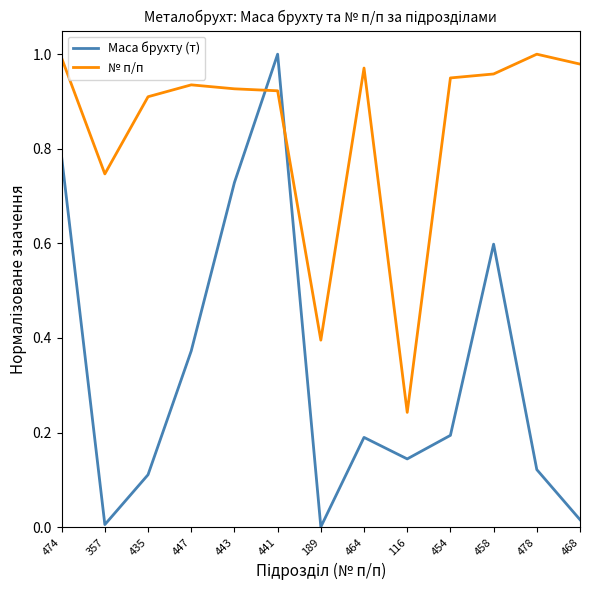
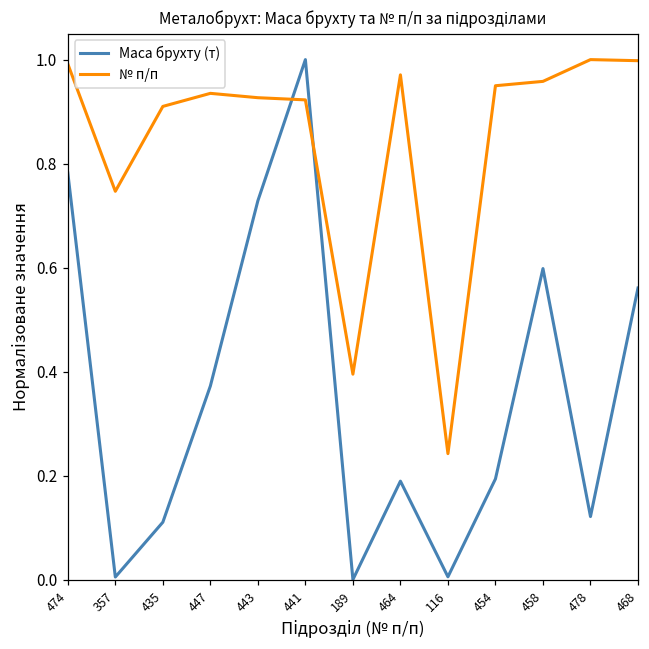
Маса брухту (т), 116: 0.14 -> 0.01
Маса брухту (т), 468: 0.02 -> 0.56
№ п/п, 468: 0.98 -> 1.00
